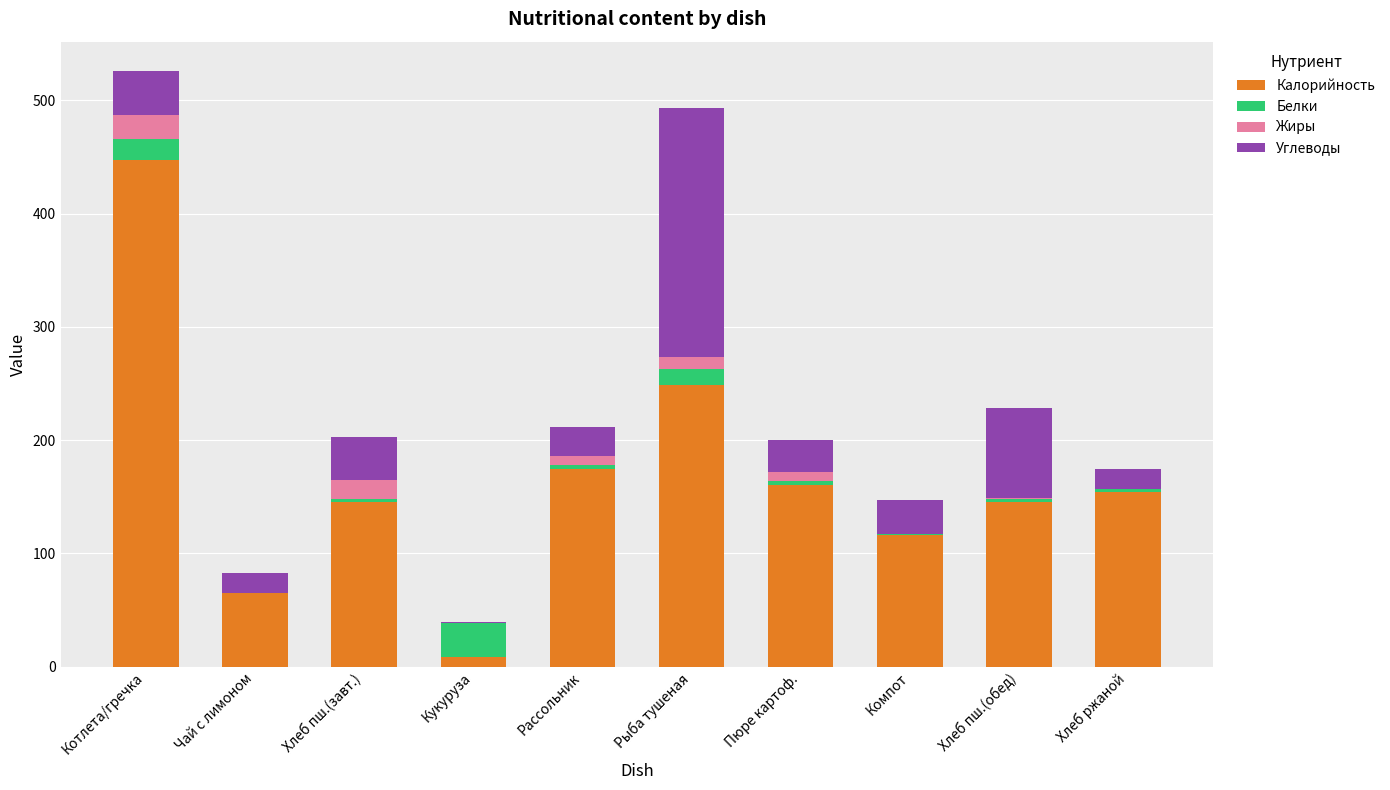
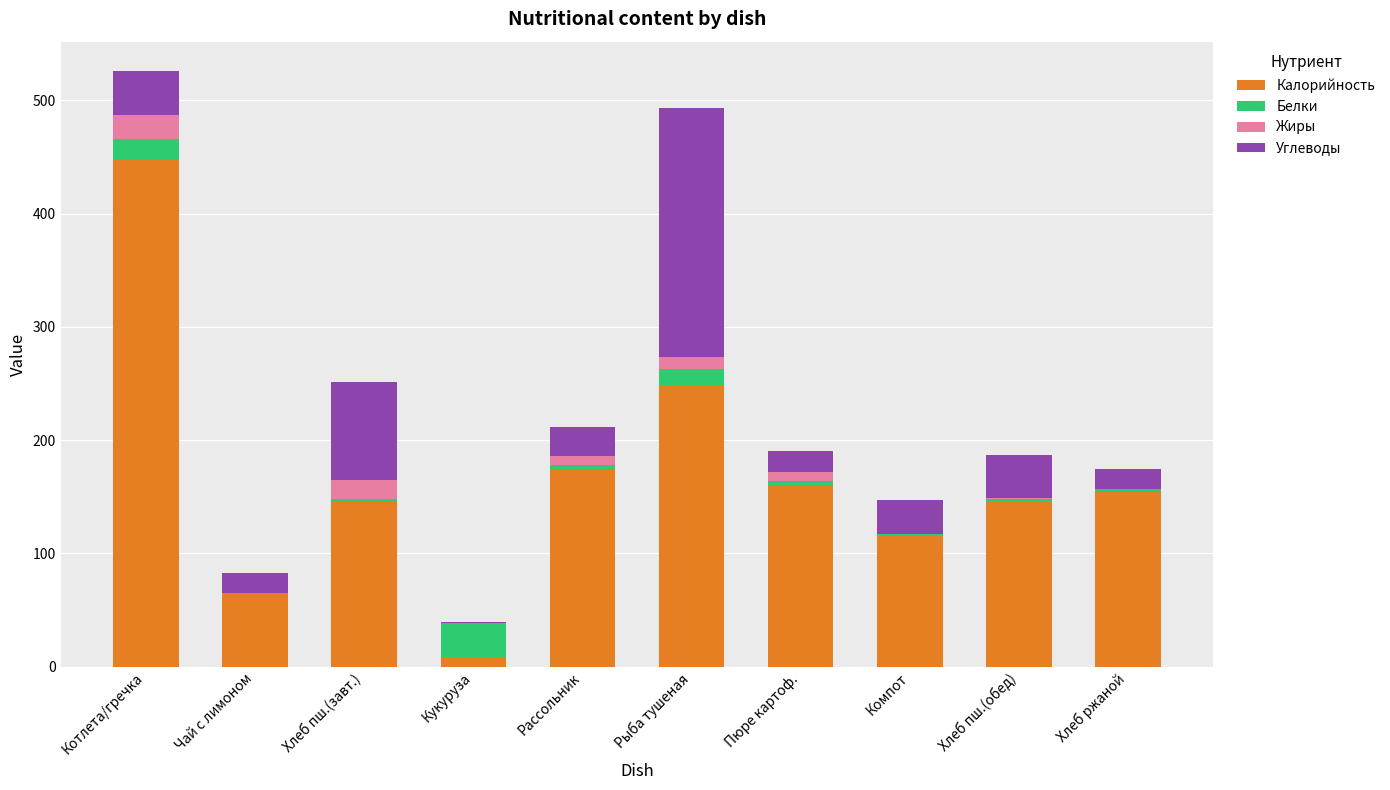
Углеводы, Хлеб пш.(завт.): 38 -> 86
Углеводы, Пюре картоф.: 28 -> 19
Углеводы, Хлеб пш.(обед): 79 -> 38
